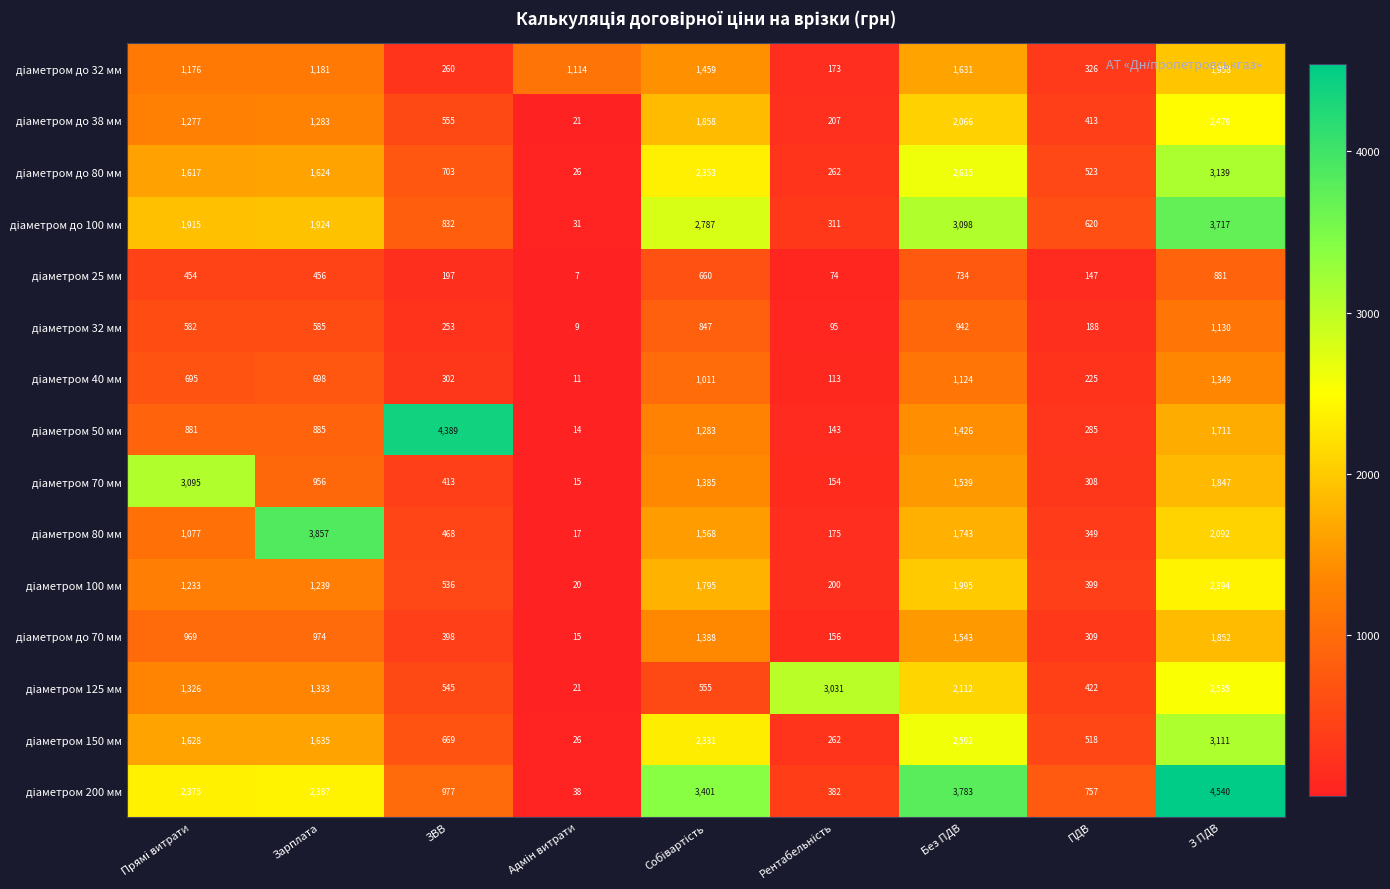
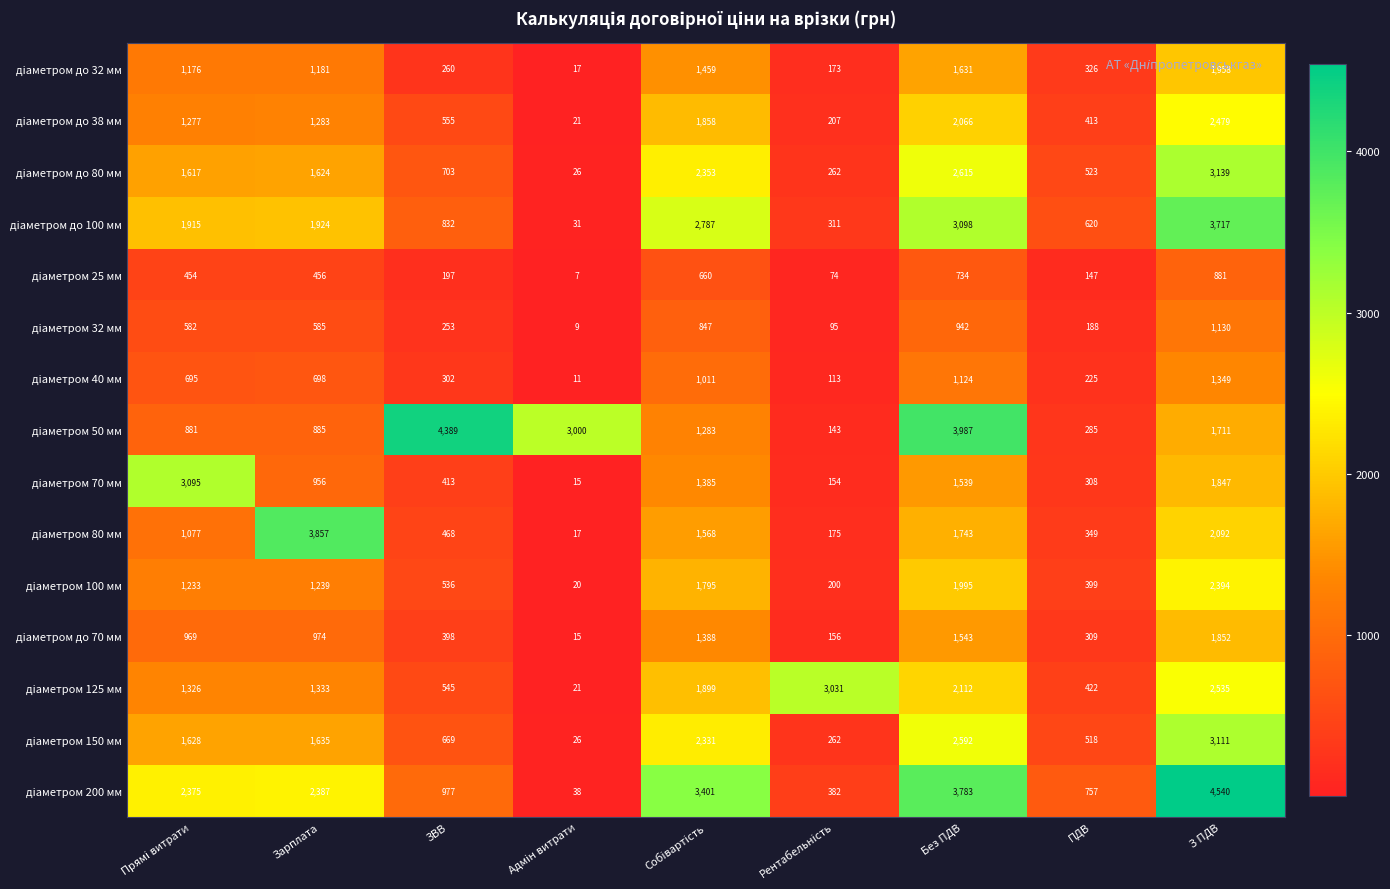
діаметром до 32 мм, Адмін витрати: 1,114 -> 17
діаметром 50 мм, Адмін витрати: 14 -> 3,000
діаметром 50 мм, Без ПДВ: 1,426 -> 3,987
діаметром 125 мм, Собівартість: 555 -> 1,899
